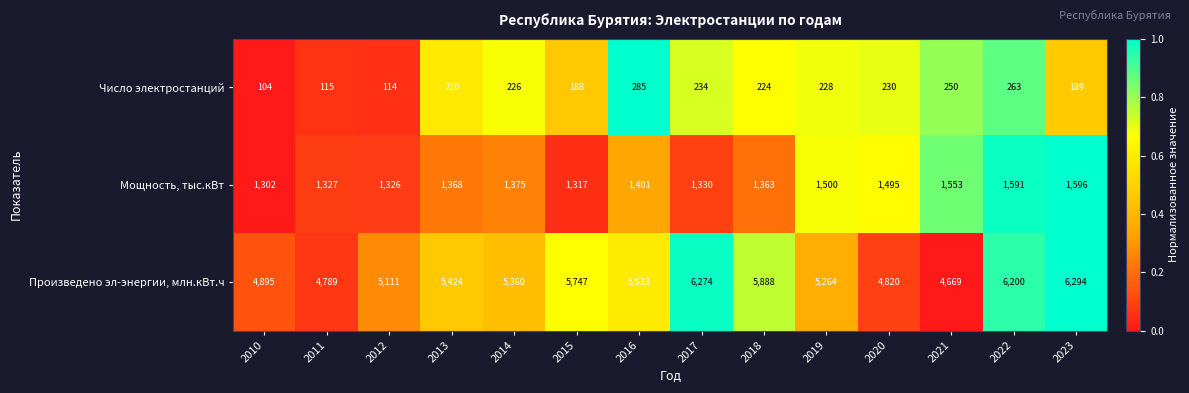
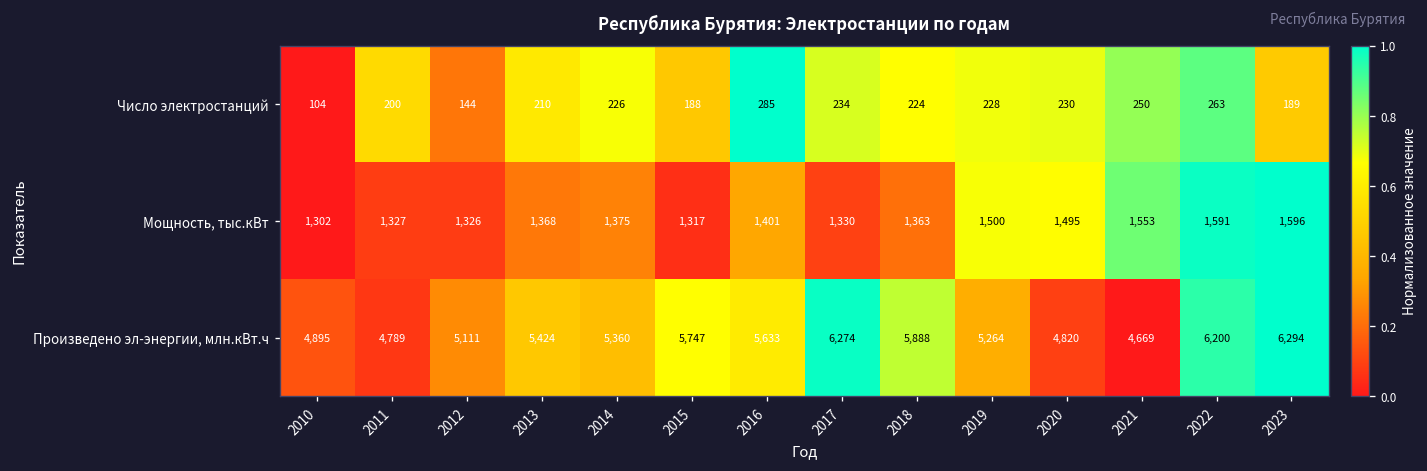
Число электростанций, 2011: 115 -> 200
Число электростанций, 2012: 114 -> 144
